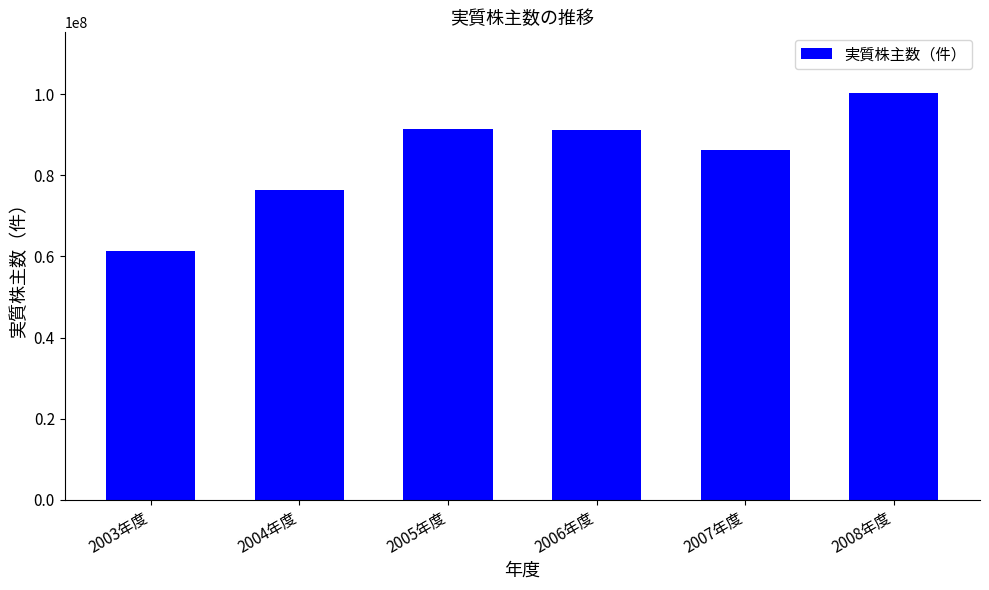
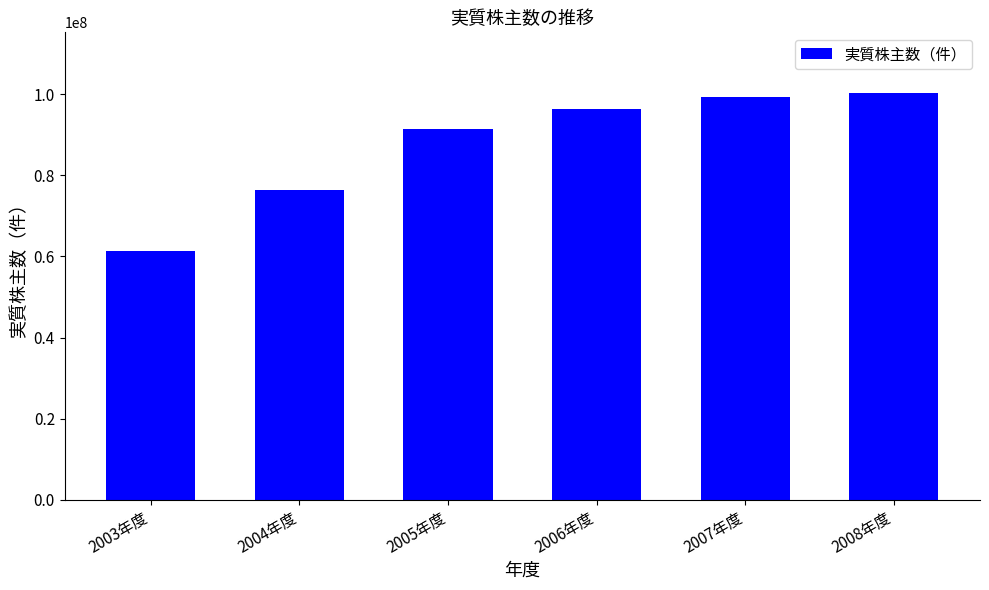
2006年度: 91000000 -> 96000000
2007年度: 86000000 -> 99000000
